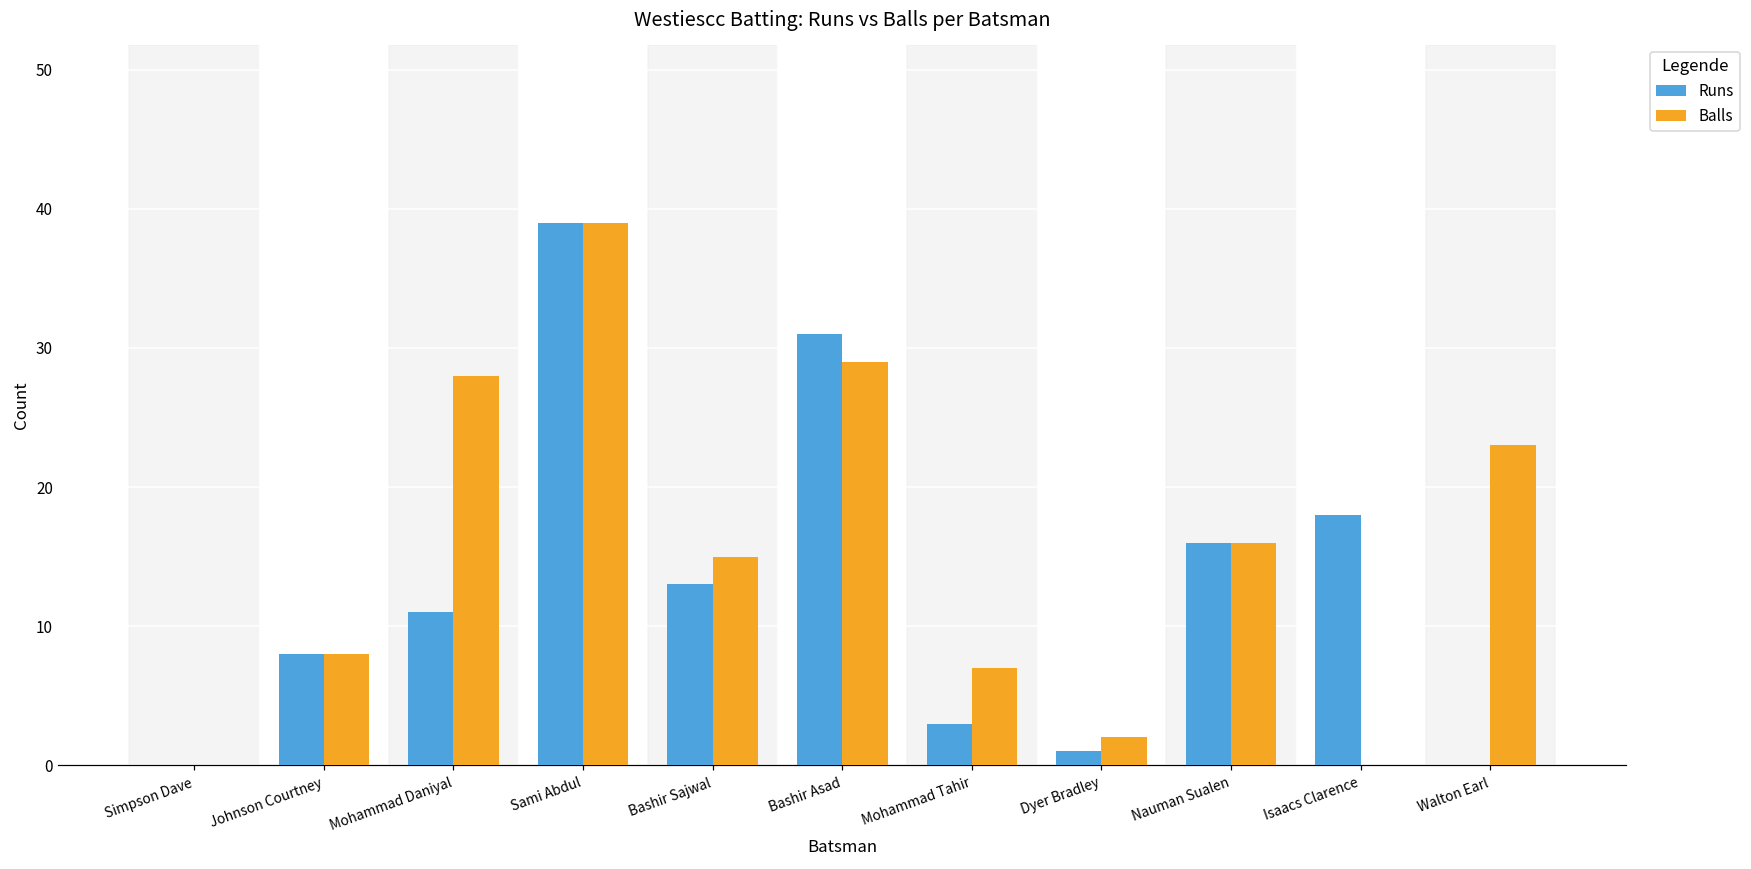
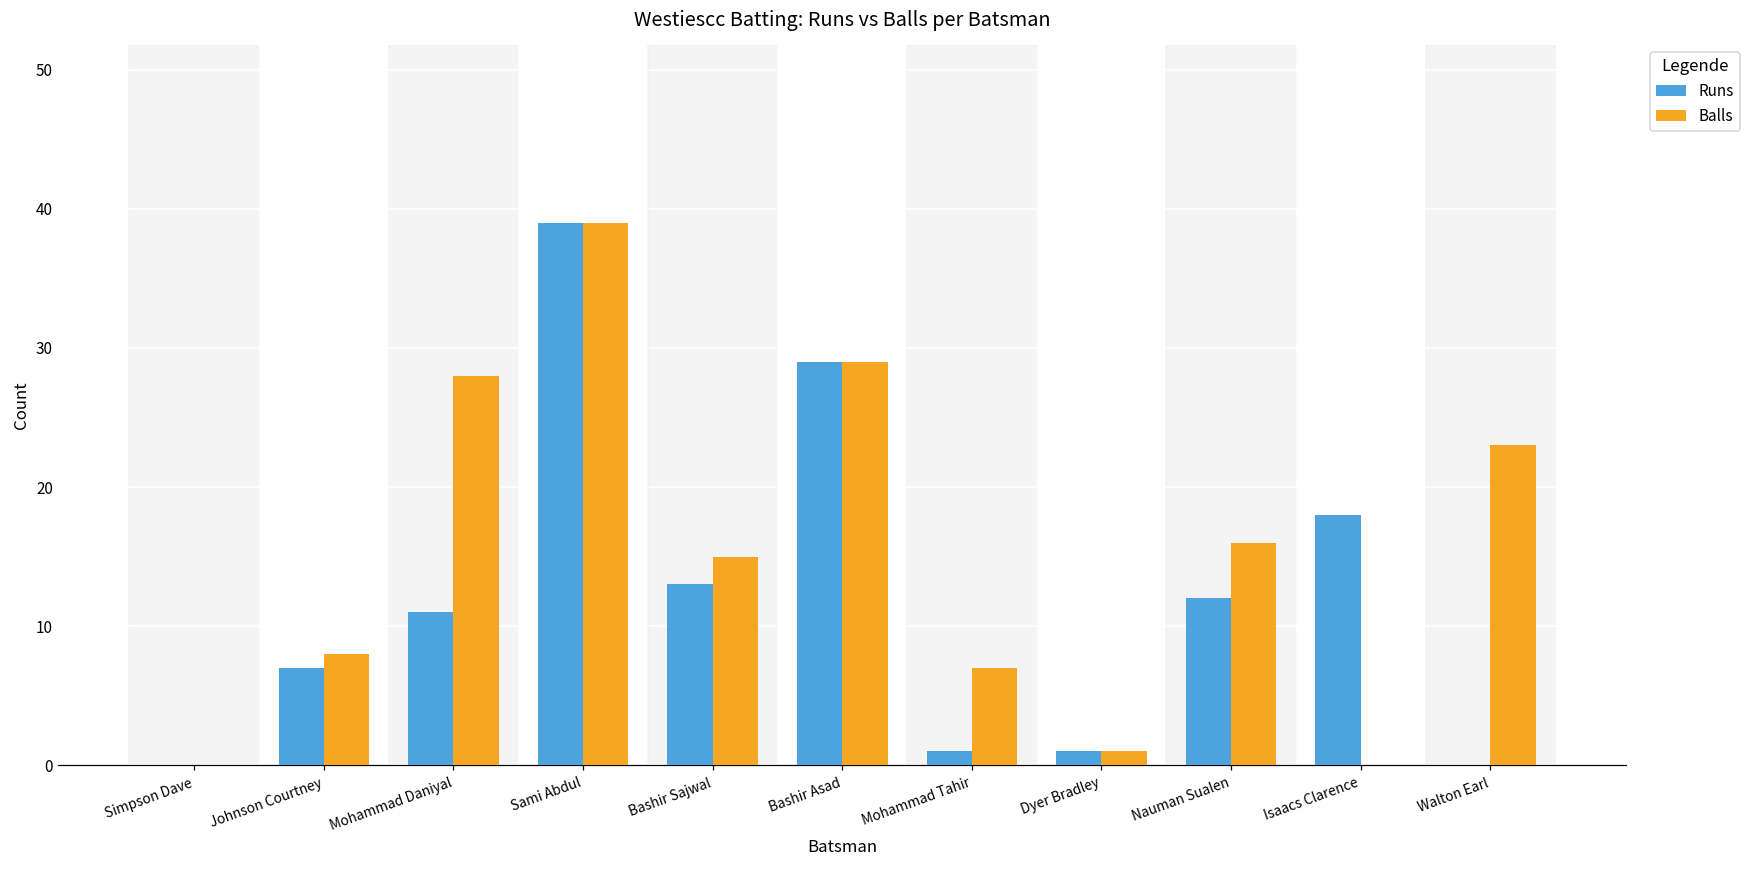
Runs, Johnson Courtney: 8 -> 7
Runs, Bashir Asad: 31 -> 29
Runs, Mohammad Tahir: 3 -> 1
Balls, Dyer Bradley: 2 -> 1
Runs, Nauman Sualen: 16 -> 12
